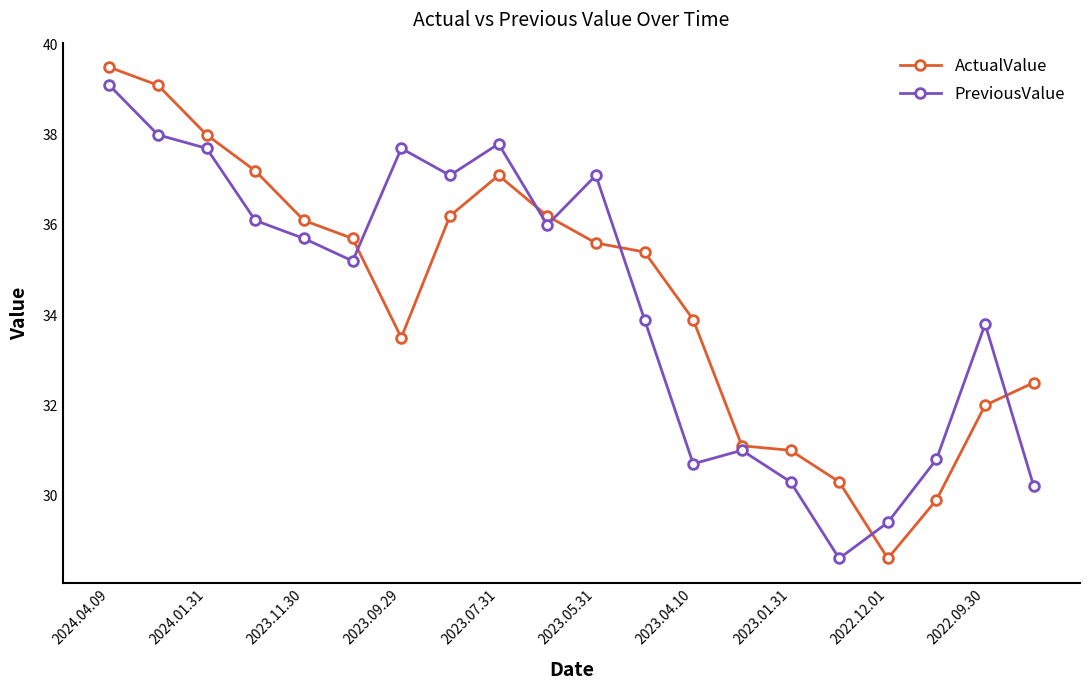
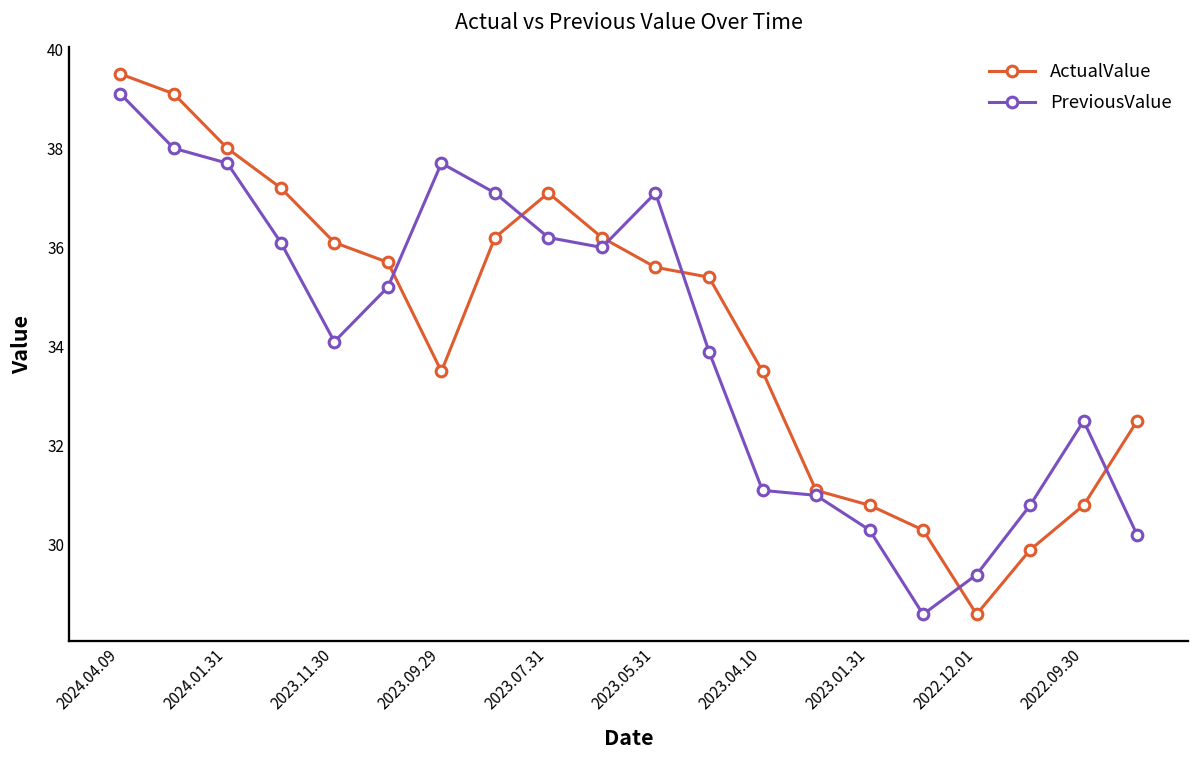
PreviousValue, 2023.11.30: 35.7 -> 34.1
PreviousValue, 2023.07.31: 37.8 -> 36.2
ActualValue, 2023.04.10: 33.9 -> 33.5
PreviousValue, 2023.04.10: 30.7 -> 31.1
ActualValue, 2023.01.31: 31.0 -> 30.8
ActualValue, 2022.09.30: 32.0 -> 30.8
PreviousValue, 2022.09.30: 33.8 -> 32.5
